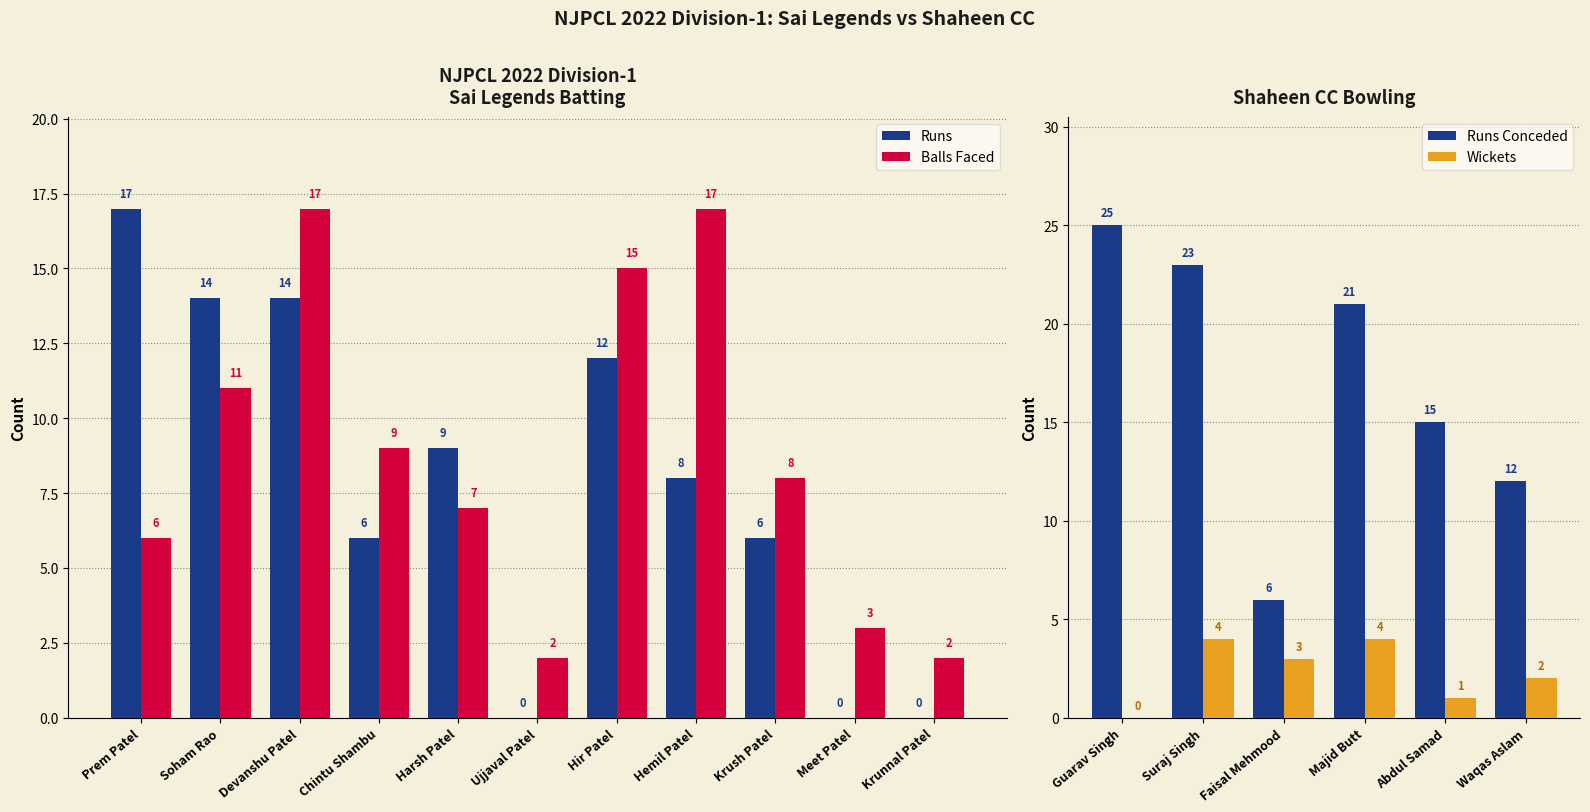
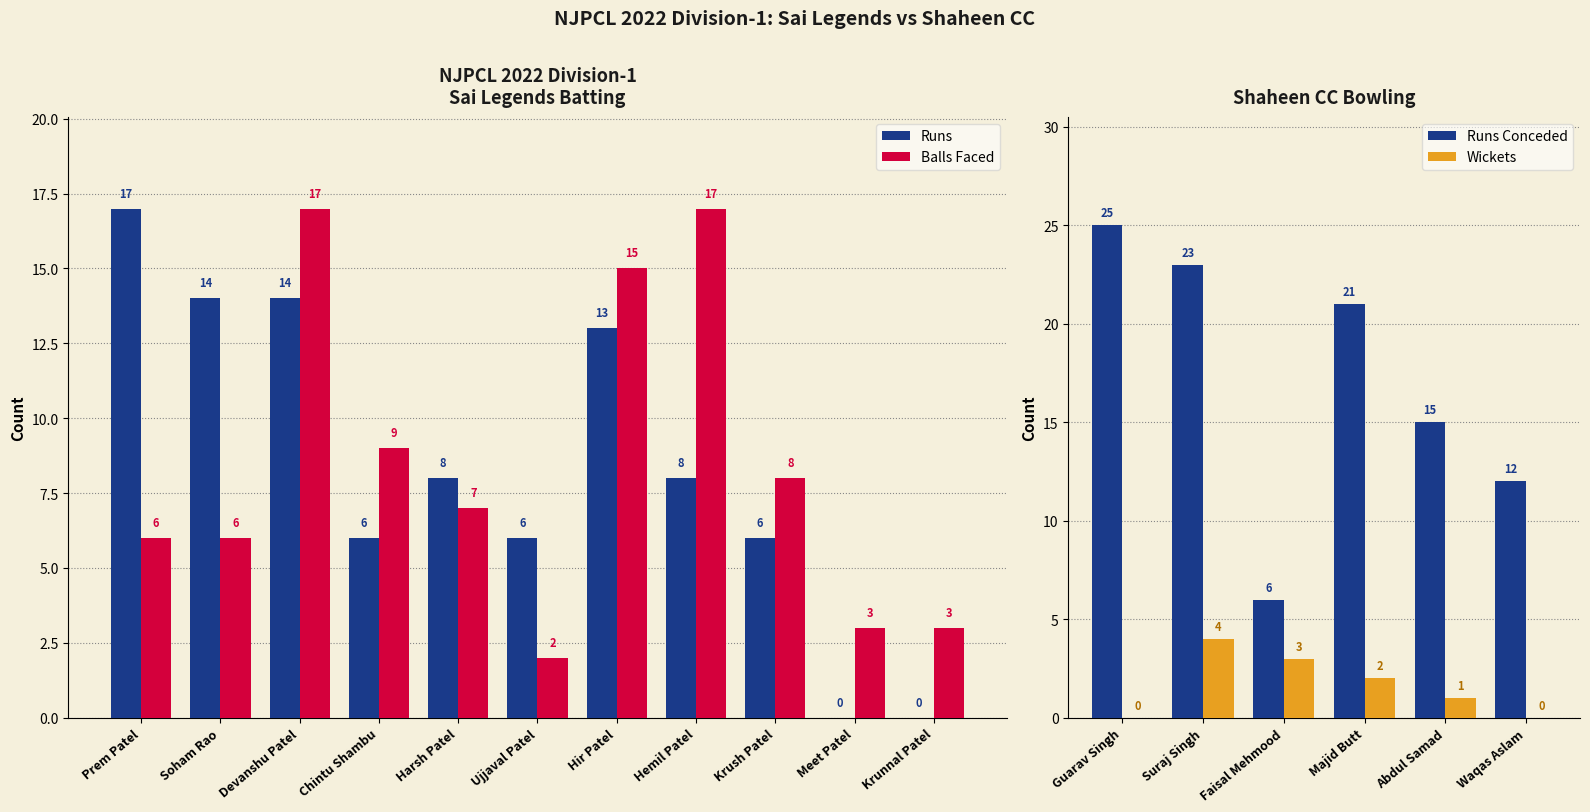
NJPCL 2022 Division-1 Sai Legends Batting, Balls Faced, Soham Rao: 11 -> 6
NJPCL 2022 Division-1 Sai Legends Batting, Runs, Harsh Patel: 9 -> 8
NJPCL 2022 Division-1 Sai Legends Batting, Runs, Ujjaval Patel: 0 -> 6
NJPCL 2022 Division-1 Sai Legends Batting, Runs, Hir Patel: 12 -> 13
NJPCL 2022 Division-1 Sai Legends Batting, Balls Faced, Krunnal Patel: 2 -> 3
Shaheen CC Bowling, Wickets, Majid Butt: 4 -> 2
Shaheen CC Bowling, Wickets, Waqas Aslam: 2 -> 0
